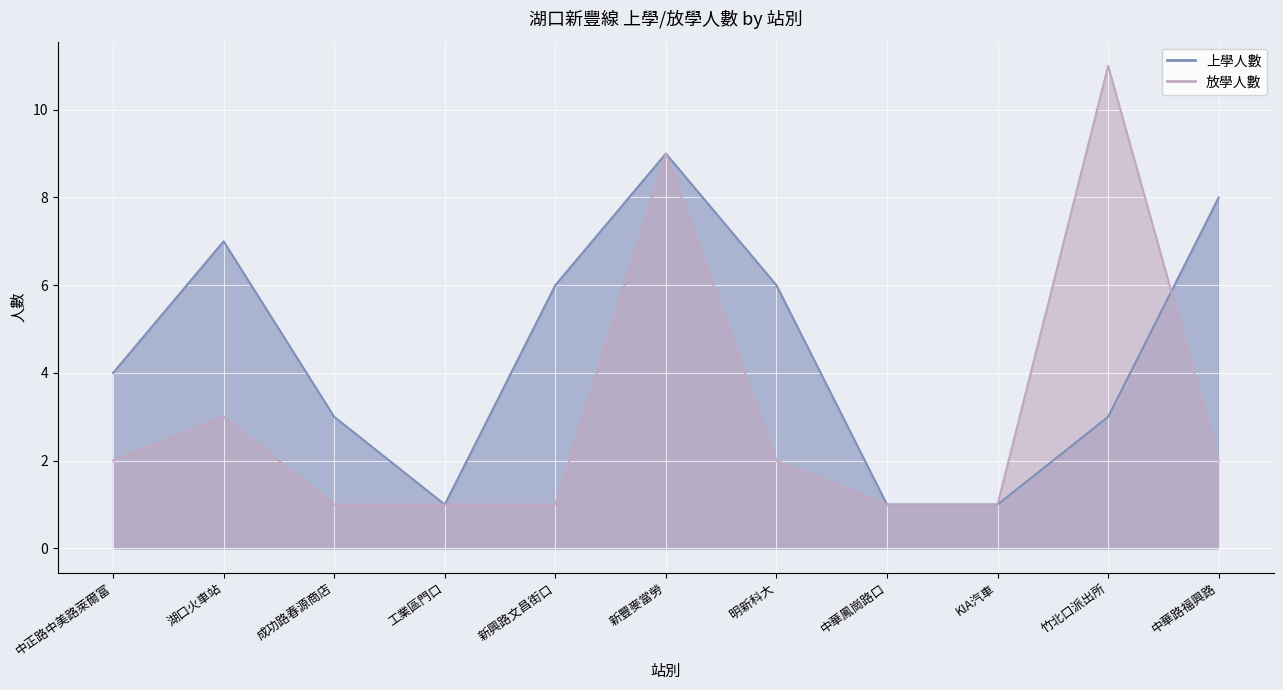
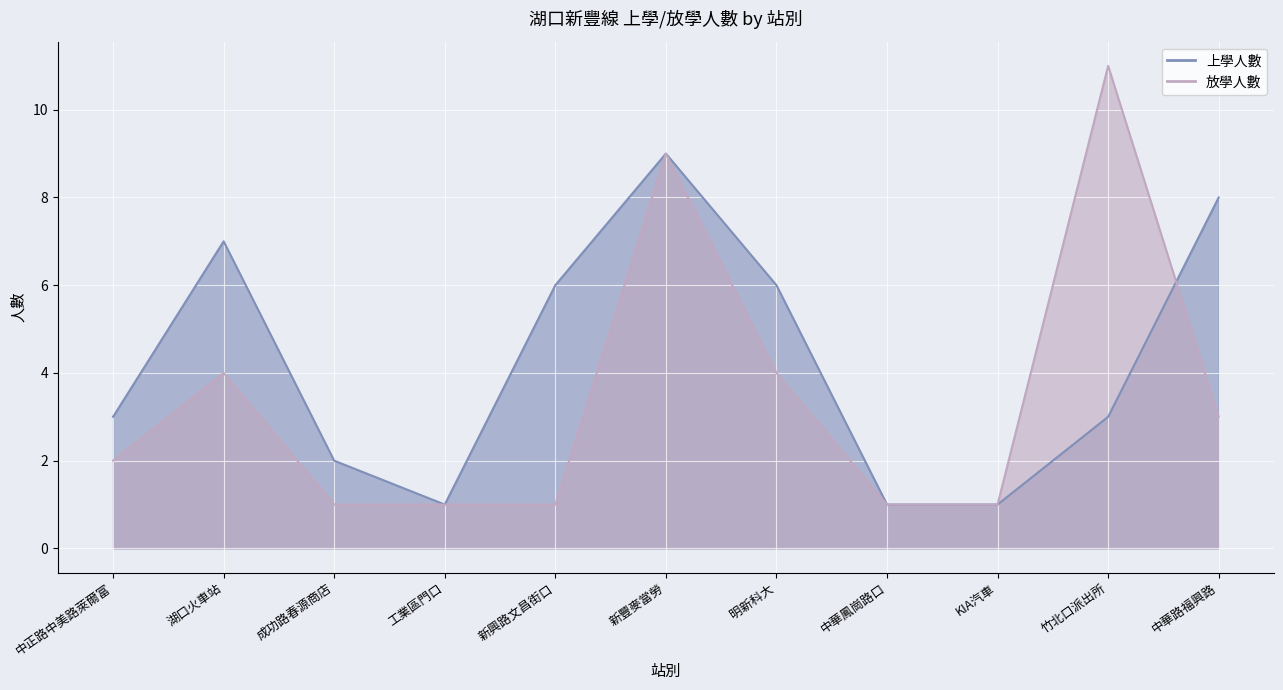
上學人數, 中正路中美路萊爾富: 4 -> 3
放學人數, 湖口火車站: 3 -> 4
上學人數, 成功路春源商店: 3 -> 2
放學人數, 明新科大: 2 -> 4
放學人數, 中華路福興路: 2 -> 3
